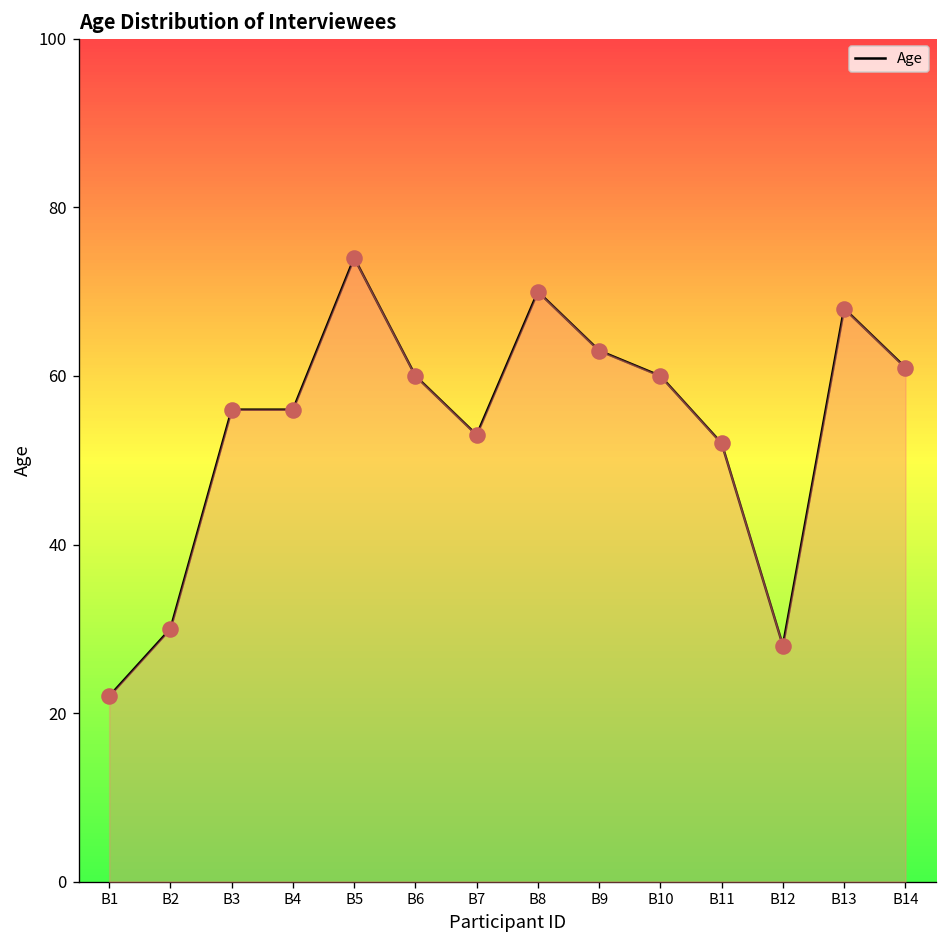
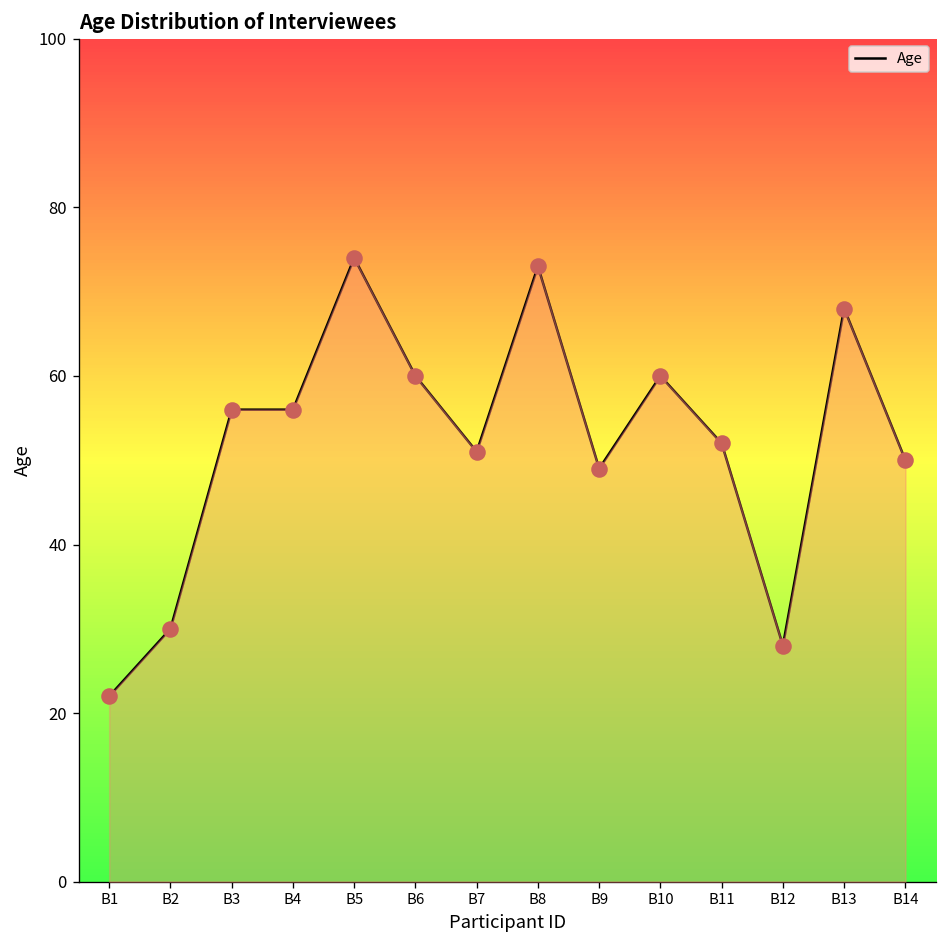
B7: 53 -> 51
B8: 70 -> 73
B9: 63 -> 49
B14: 61 -> 50
